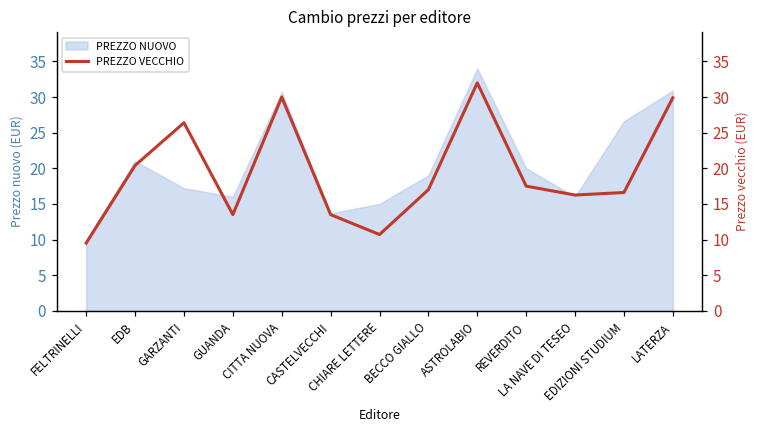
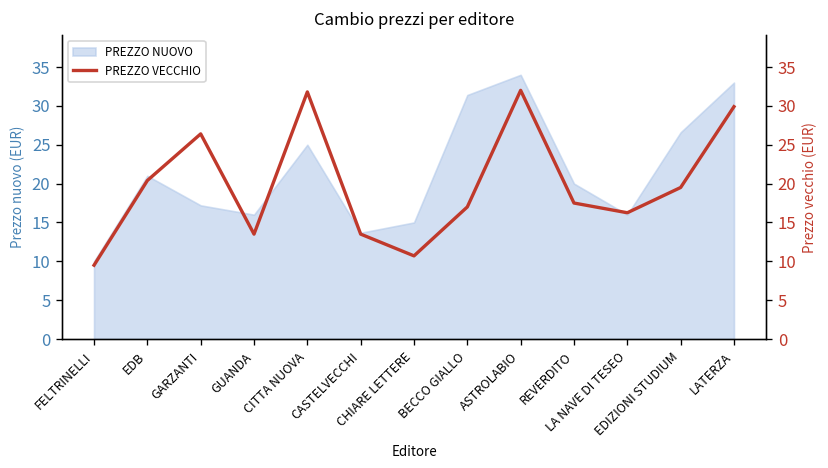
PREZZO VECCHIO, CITTA NUOVA: 30 -> 32
PREZZO NUOVO, CITTA NUOVA: 31 -> 25
PREZZO NUOVO, BECCO GIALLO: 19 -> 31
PREZZO VECCHIO, EDIZIONI STUDIUM: 17 -> 20
PREZZO NUOVO, LATERZA: 31 -> 33
